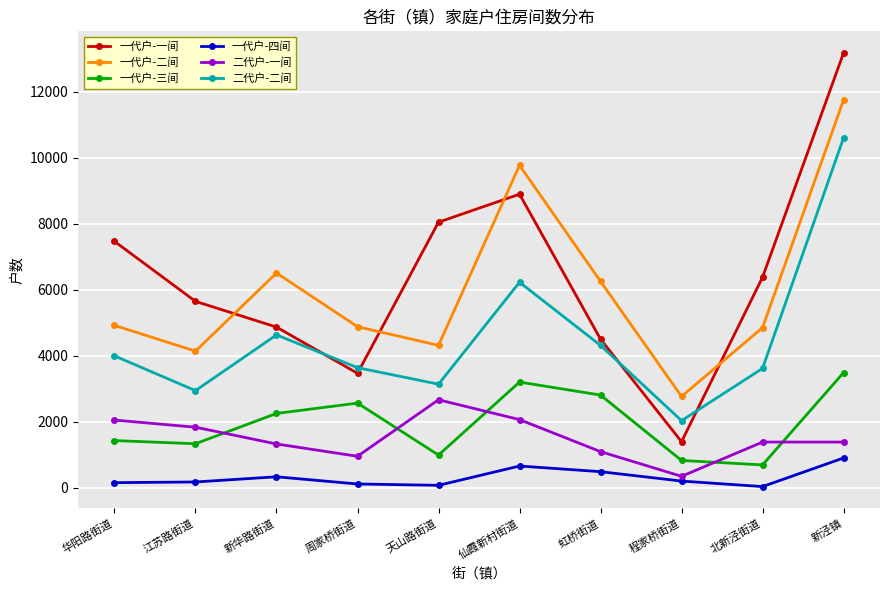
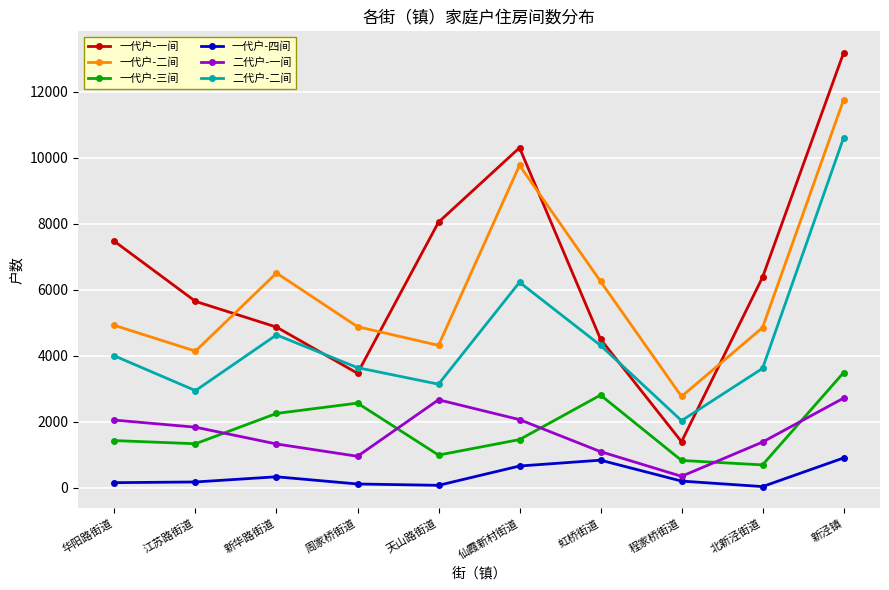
一代户-一间, 仙霞新村街道: 8900 -> 10300
一代户-三间, 仙霞新村街道: 3200 -> 1500
一代户-四间, 虹桥街道: 500 -> 800
二代户-一间, 新泾镇: 1400 -> 2700
